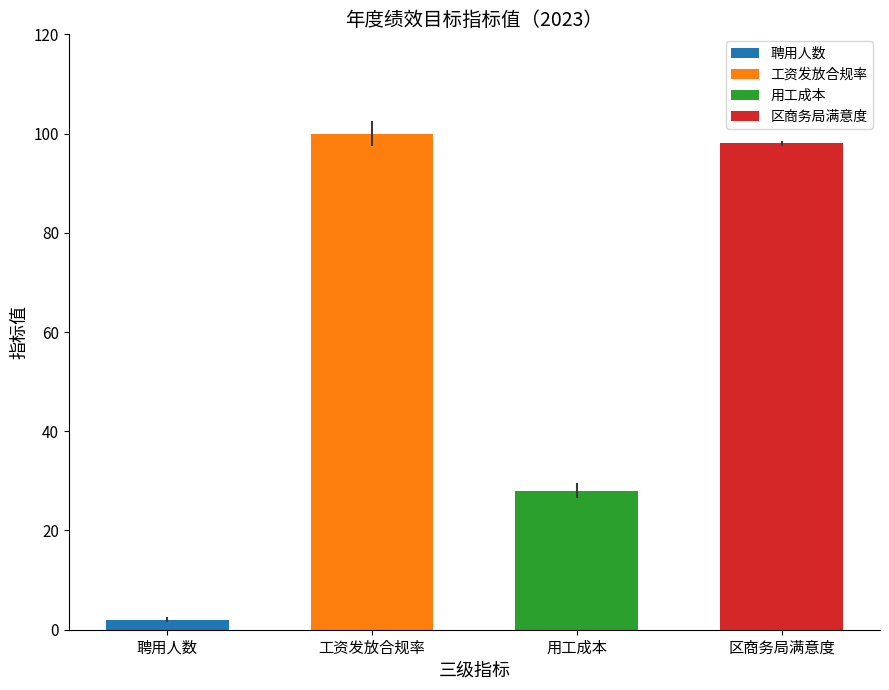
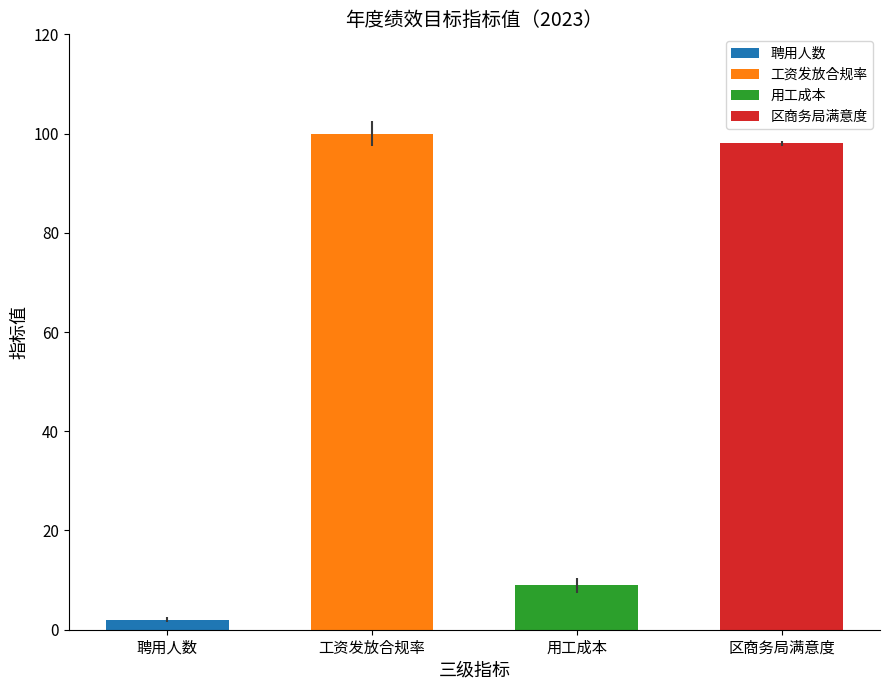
用工成本: 28 -> 9
